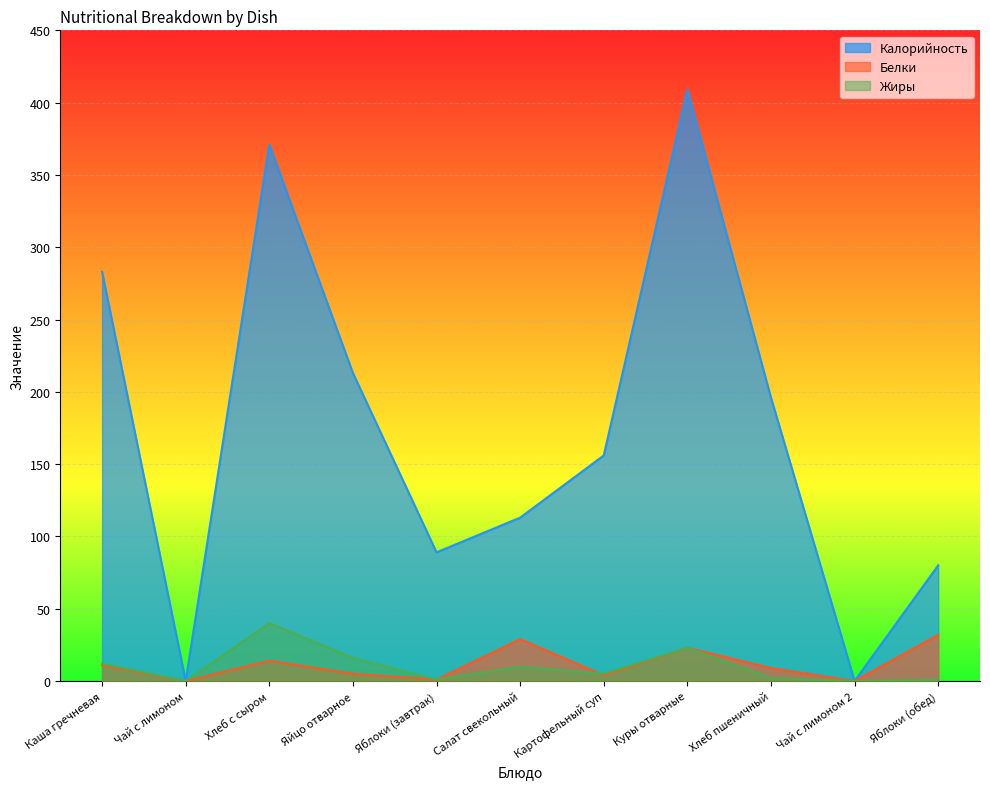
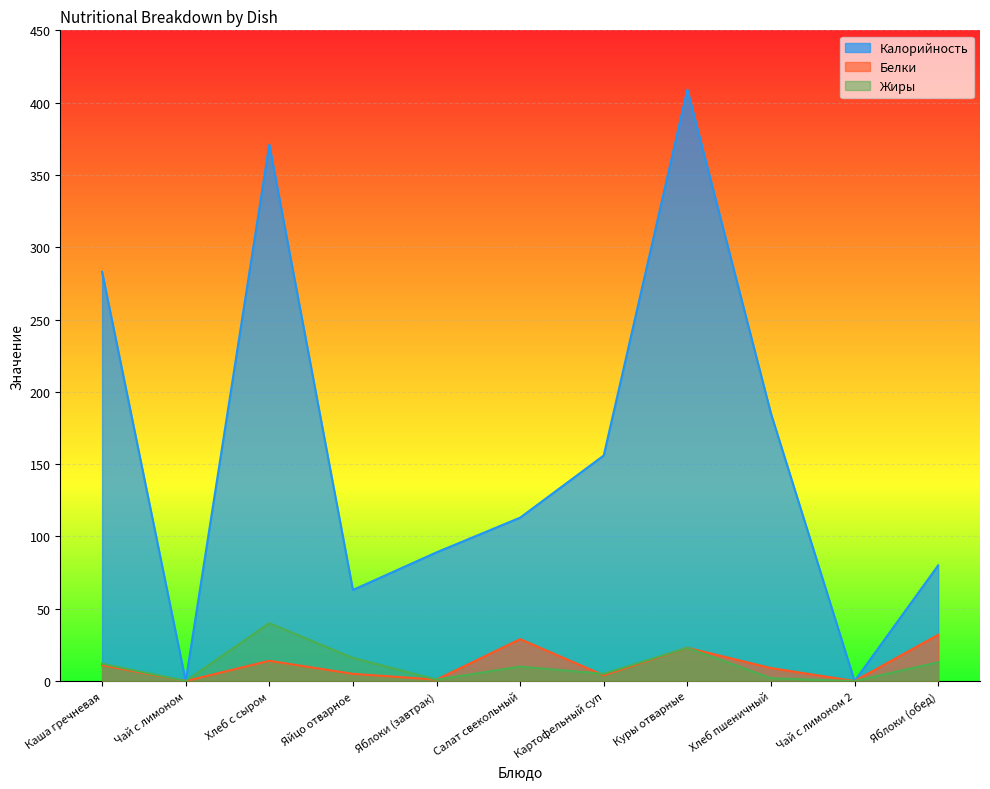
Калорийность, Яйцо отварное: 213 -> 63
Калорийность, Хлеб пшеничный: 196 -> 185
Жиры, Яблоки (обед): 1 -> 13
